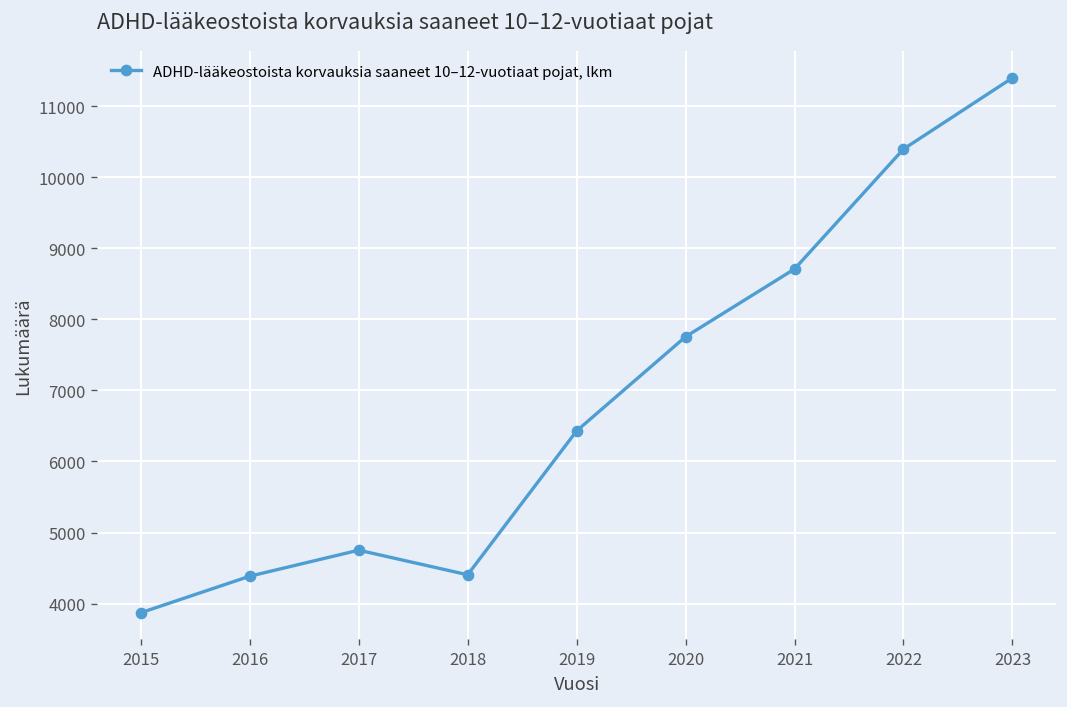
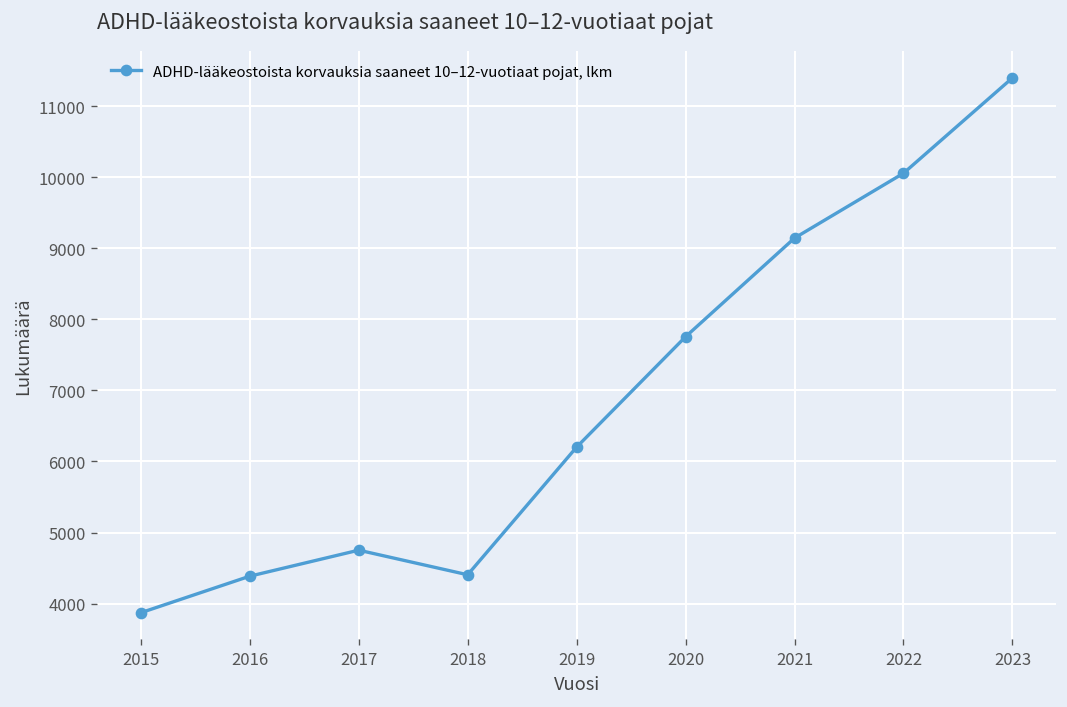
2019: 6400 -> 6200
2021: 8700 -> 9100
2022: 10400 -> 10100
